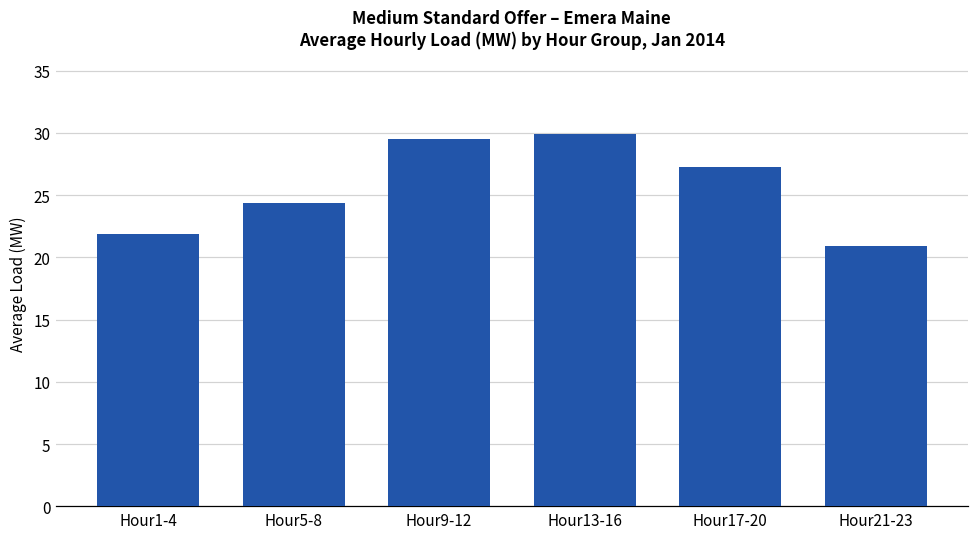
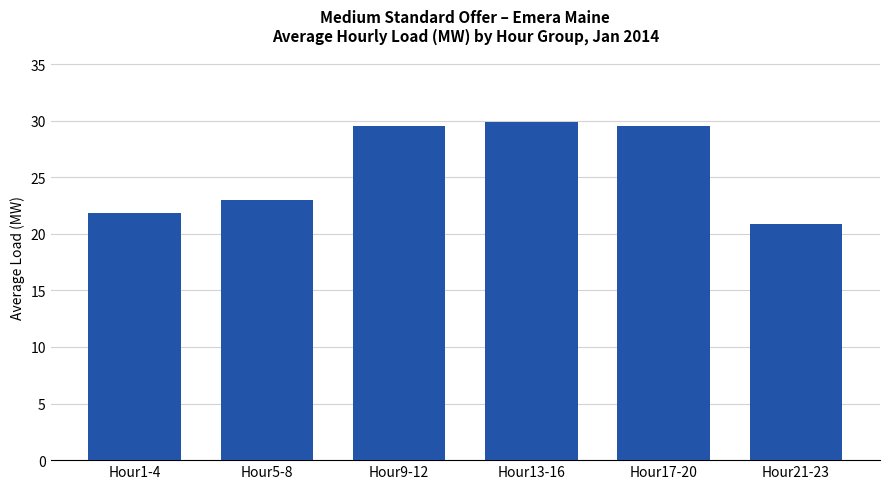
Hour5-8: 24.4 -> 23.0
Hour17-20: 27.3 -> 29.5
